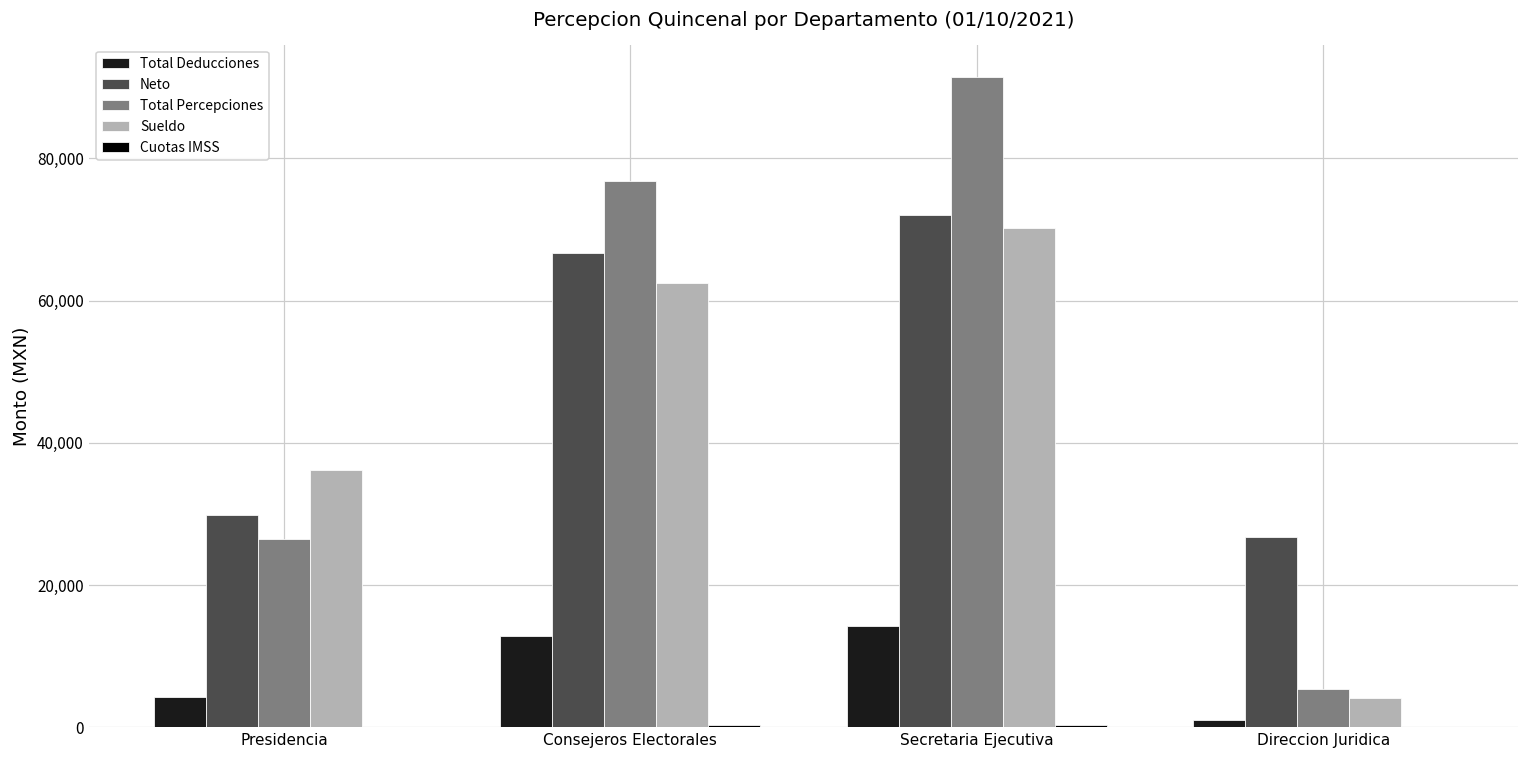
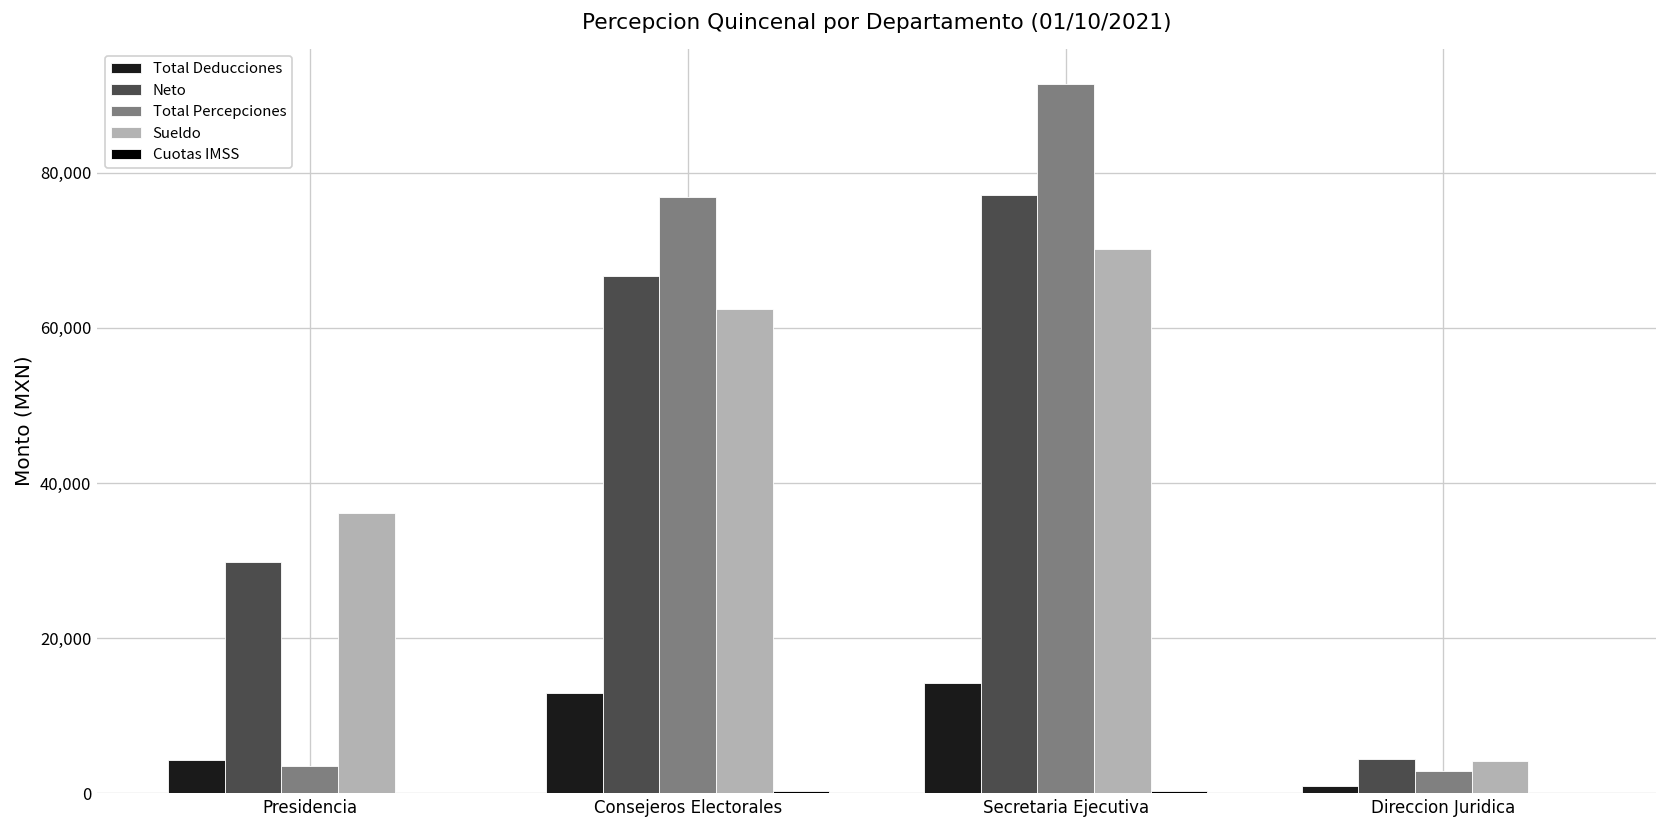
Total Percepciones, Presidencia: 27,000 -> 3,000
Neto, Secretaria Ejecutiva: 72,000 -> 77,000
Neto, Direccion Juridica: 27,000 -> 4,000
Total Percepciones, Direccion Juridica: 5,000 -> 3,000
